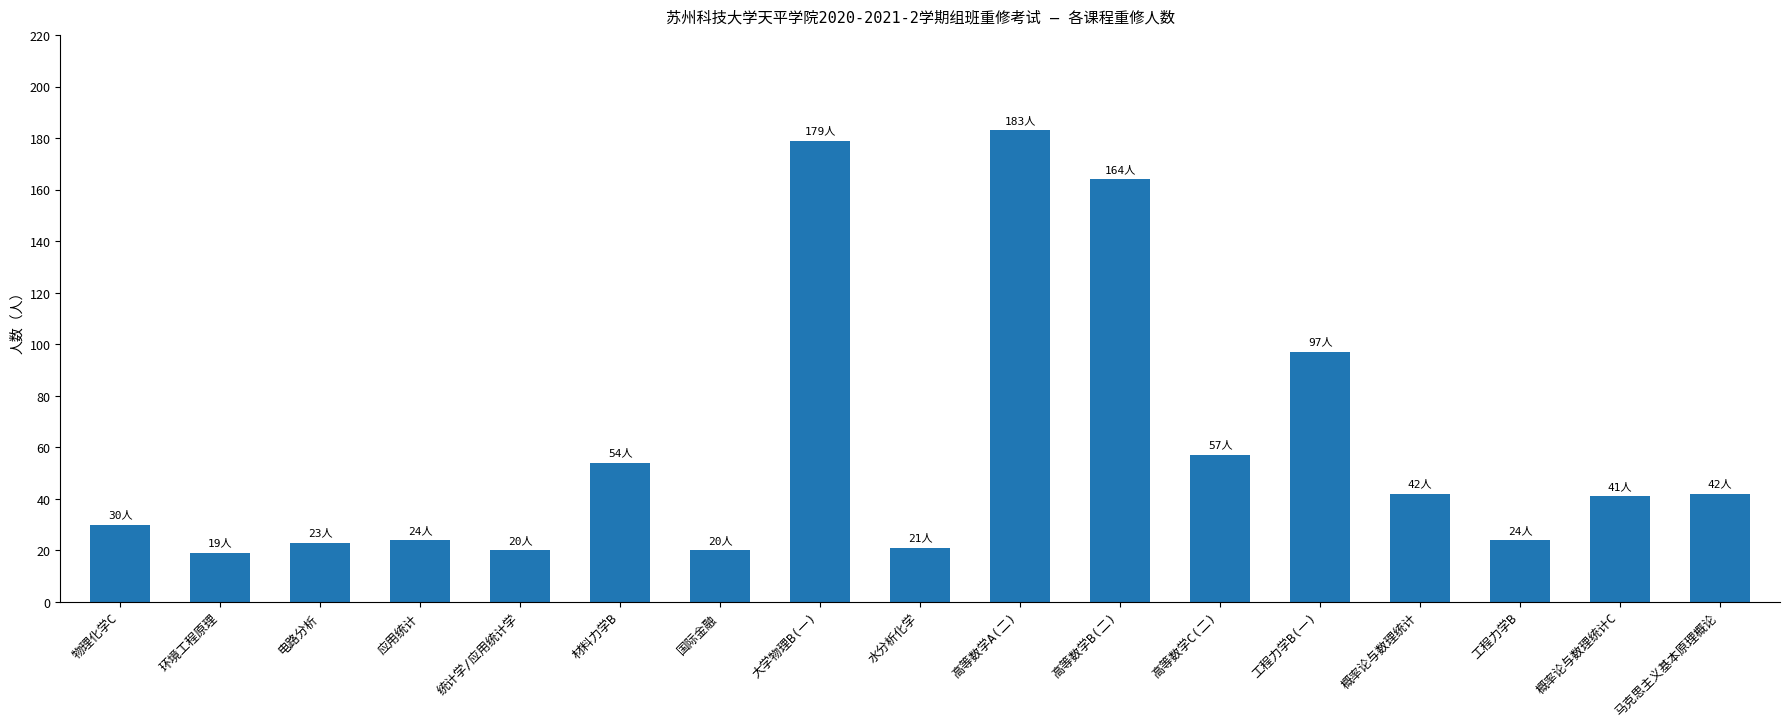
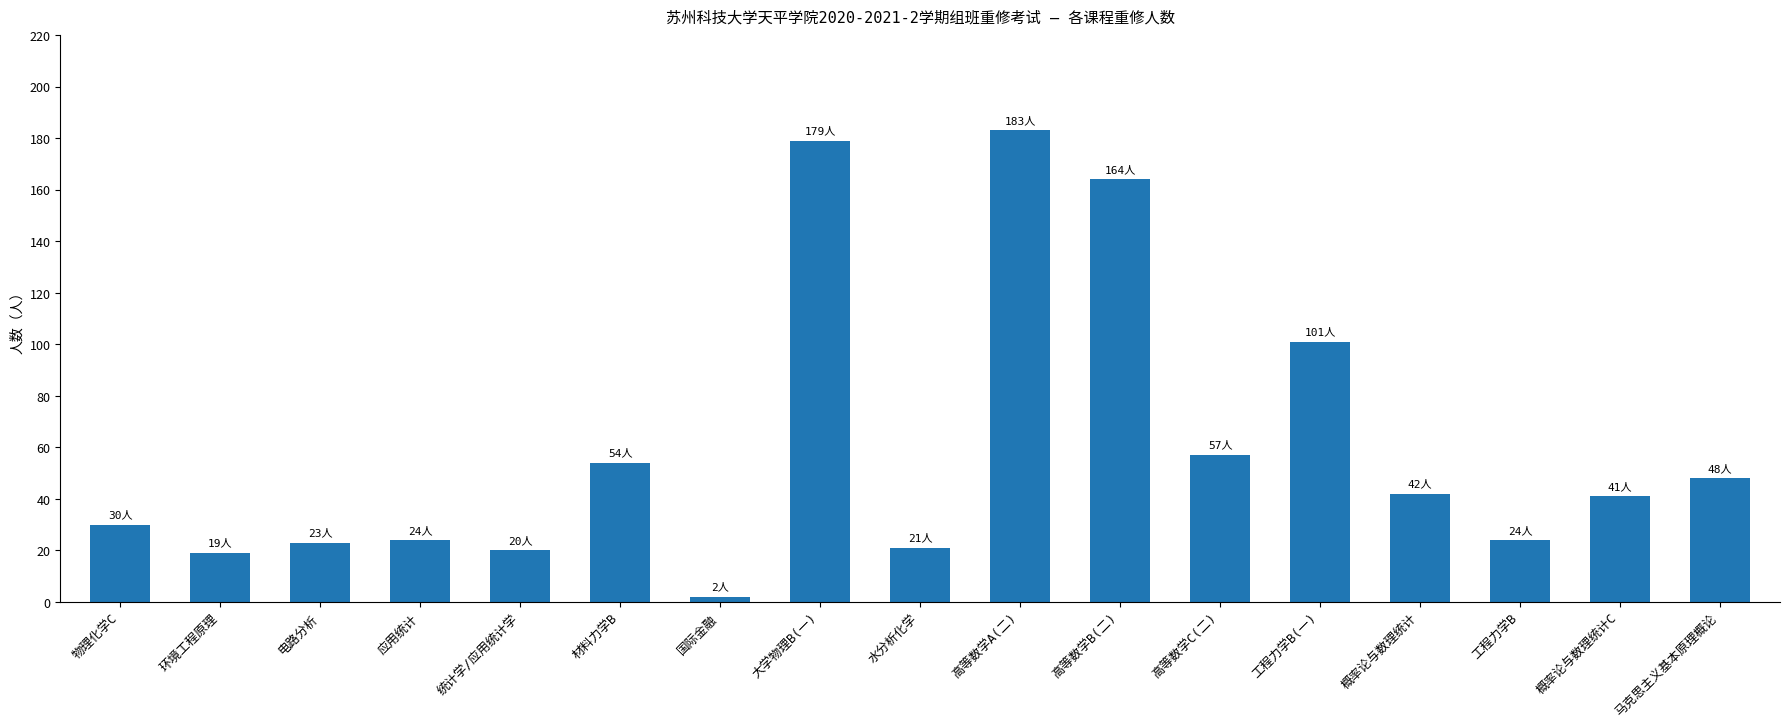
国际金融: 20人 -> 2人
工程力学B(一): 97人 -> 101人
马克思主义基本原理概论: 42人 -> 48人
